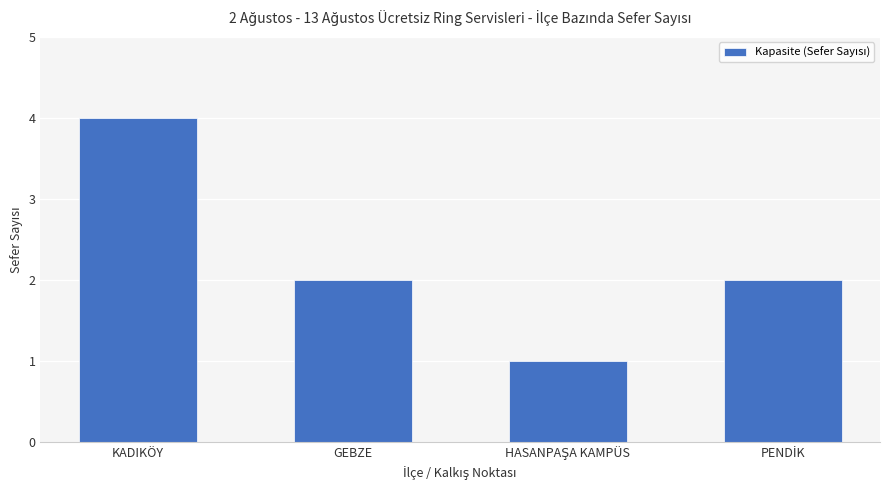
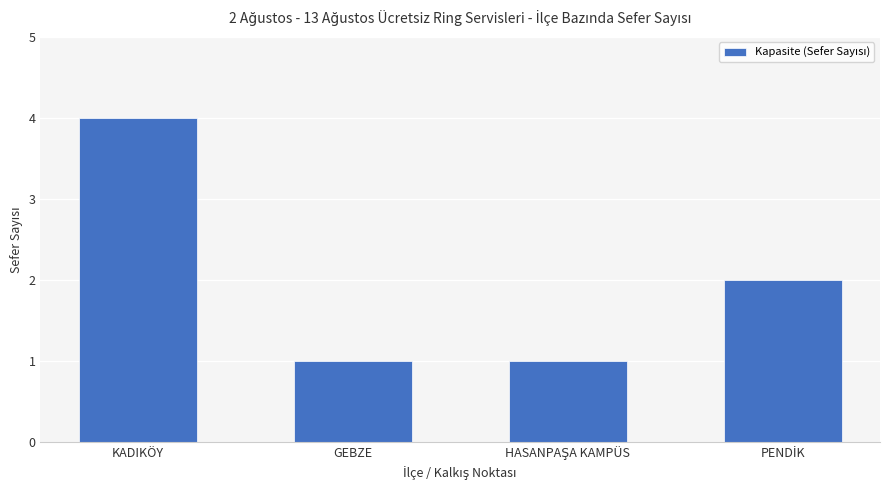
GEBZE: 2 -> 1
